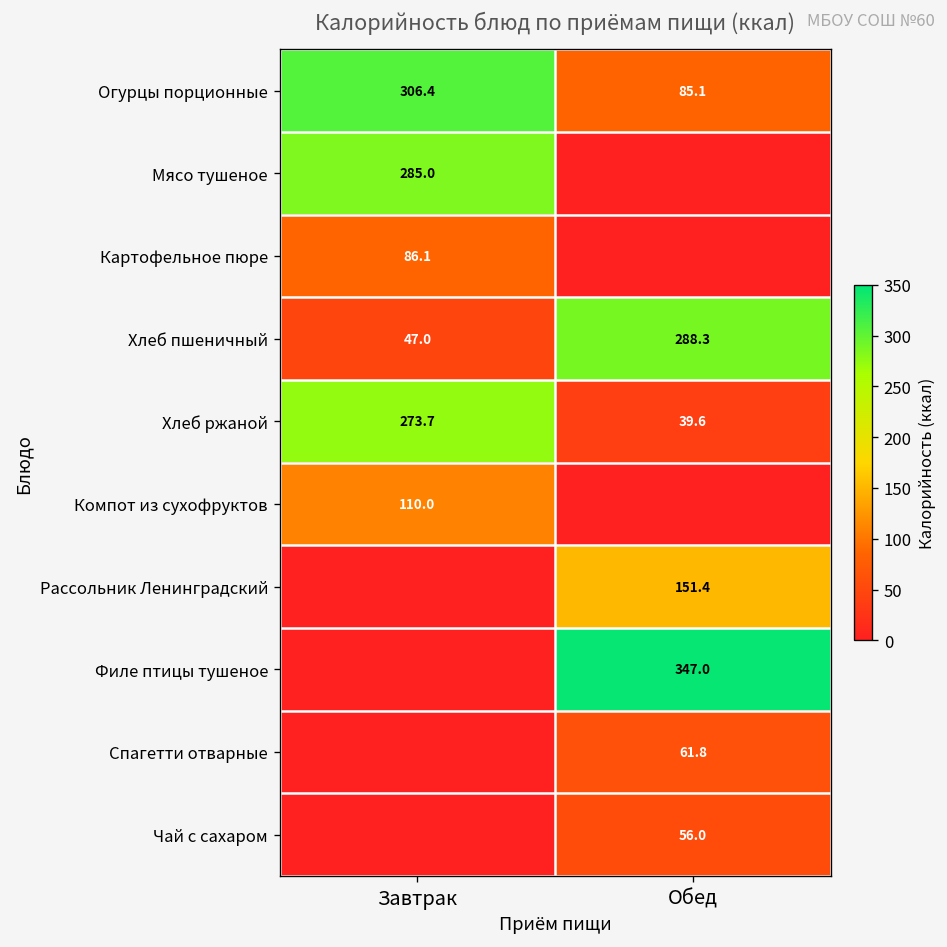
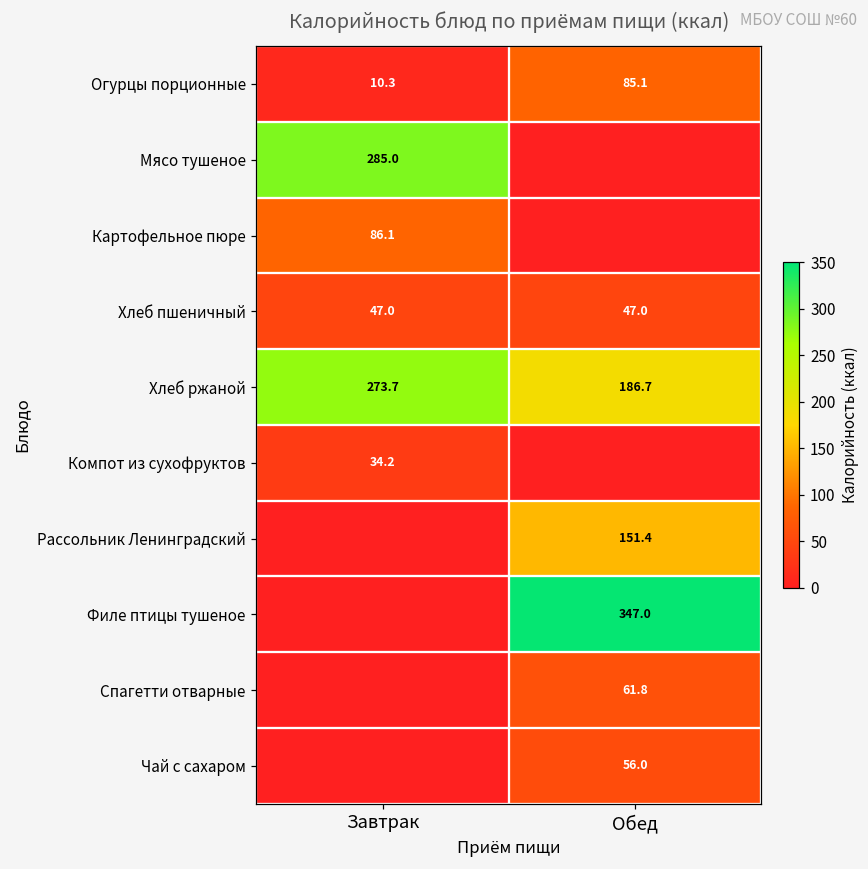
Огурцы порционные, Завтрак: 306.4 -> 10.3
Хлеб пшеничный, Обед: 288.3 -> 47.0
Хлеб ржаной, Обед: 39.6 -> 186.7
Компот из сухофруктов, Завтрак: 110.0 -> 34.2
